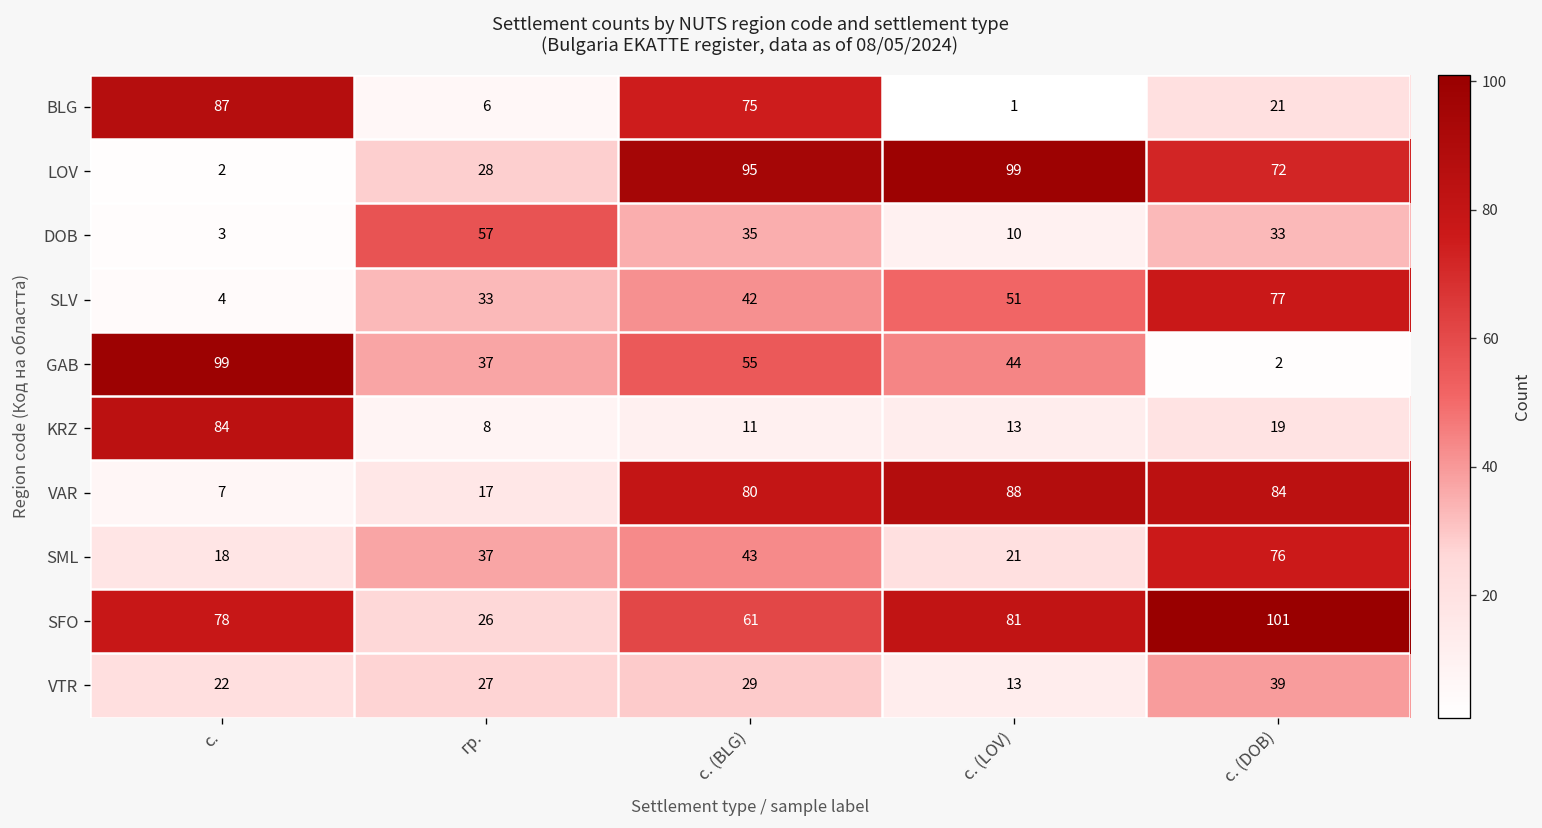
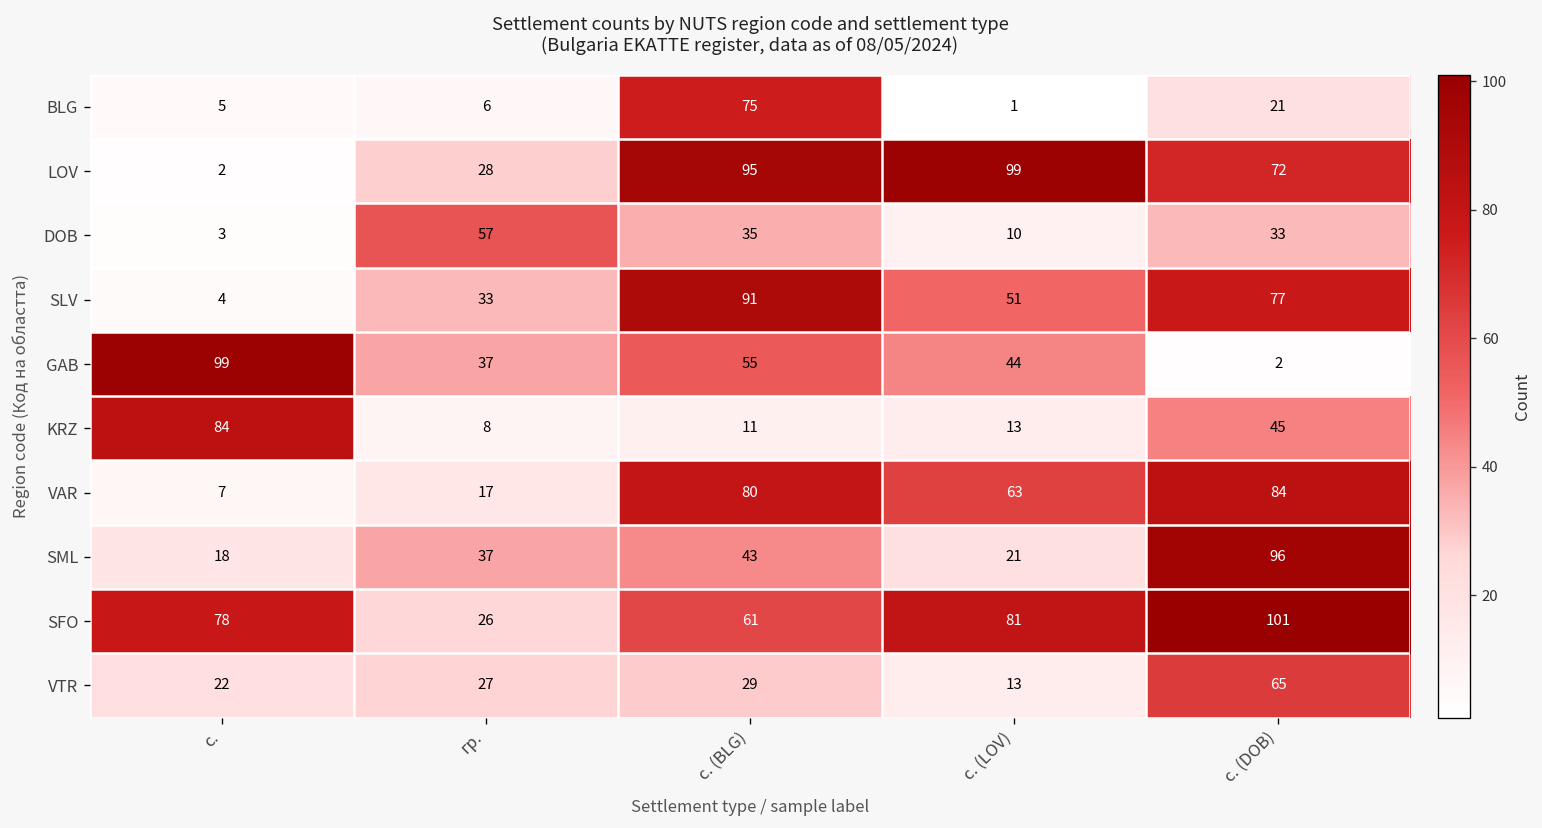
BLG, с.: 87 -> 5
SLV, с. (BLG): 42 -> 91
KRZ, с. (DOB): 19 -> 45
VAR, с. (LOV): 88 -> 63
SML, с. (DOB): 76 -> 96
VTR, с. (DOB): 39 -> 65
